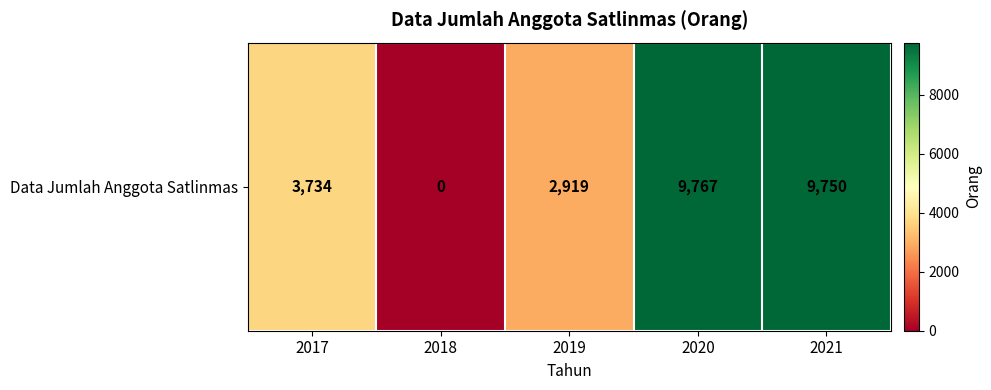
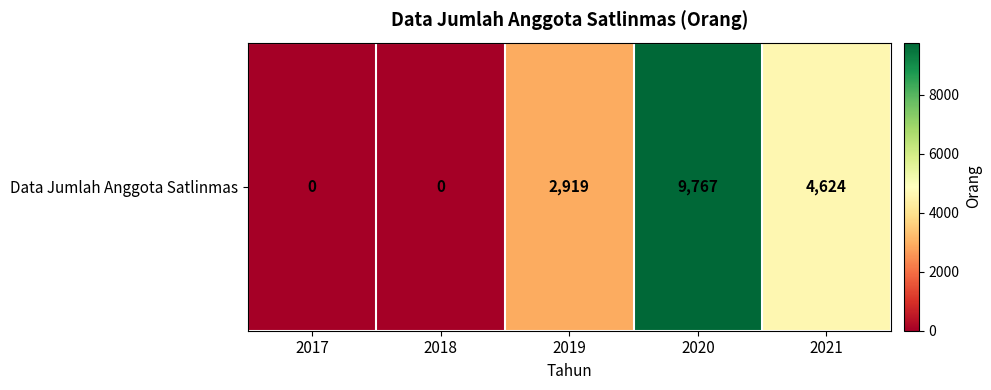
Data Jumlah Anggota Satlinmas, 2017: 3,734 -> 0
Data Jumlah Anggota Satlinmas, 2021: 9,750 -> 4,624
